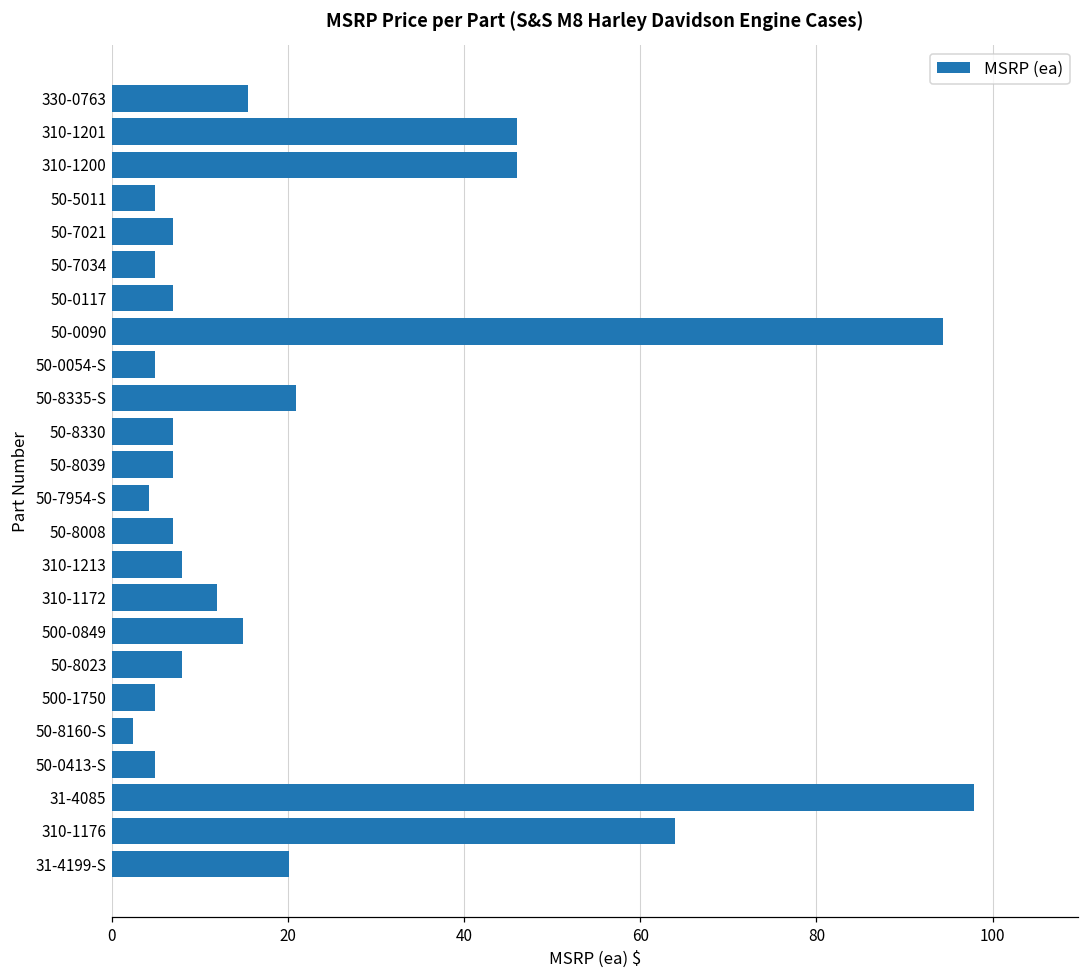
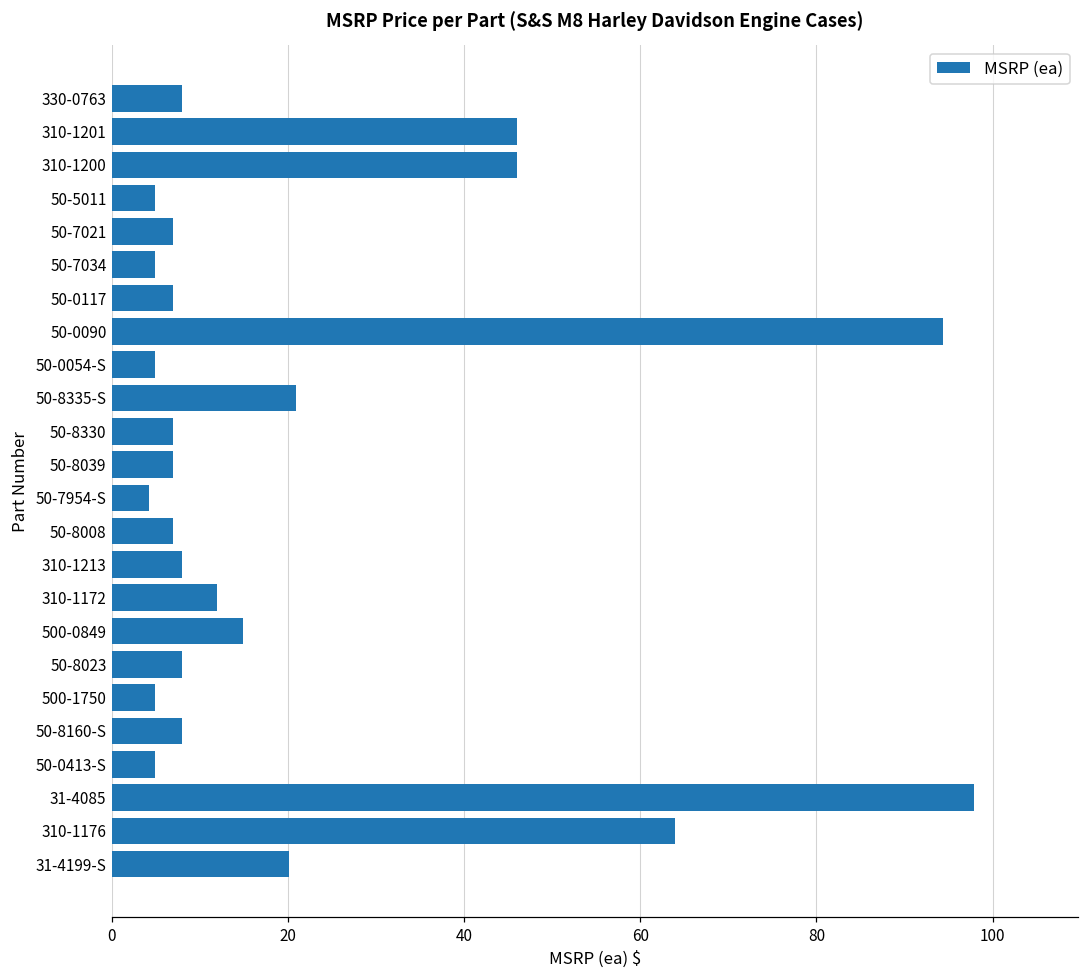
330-0763: 16 -> 8
50-8160-S: 2 -> 8
